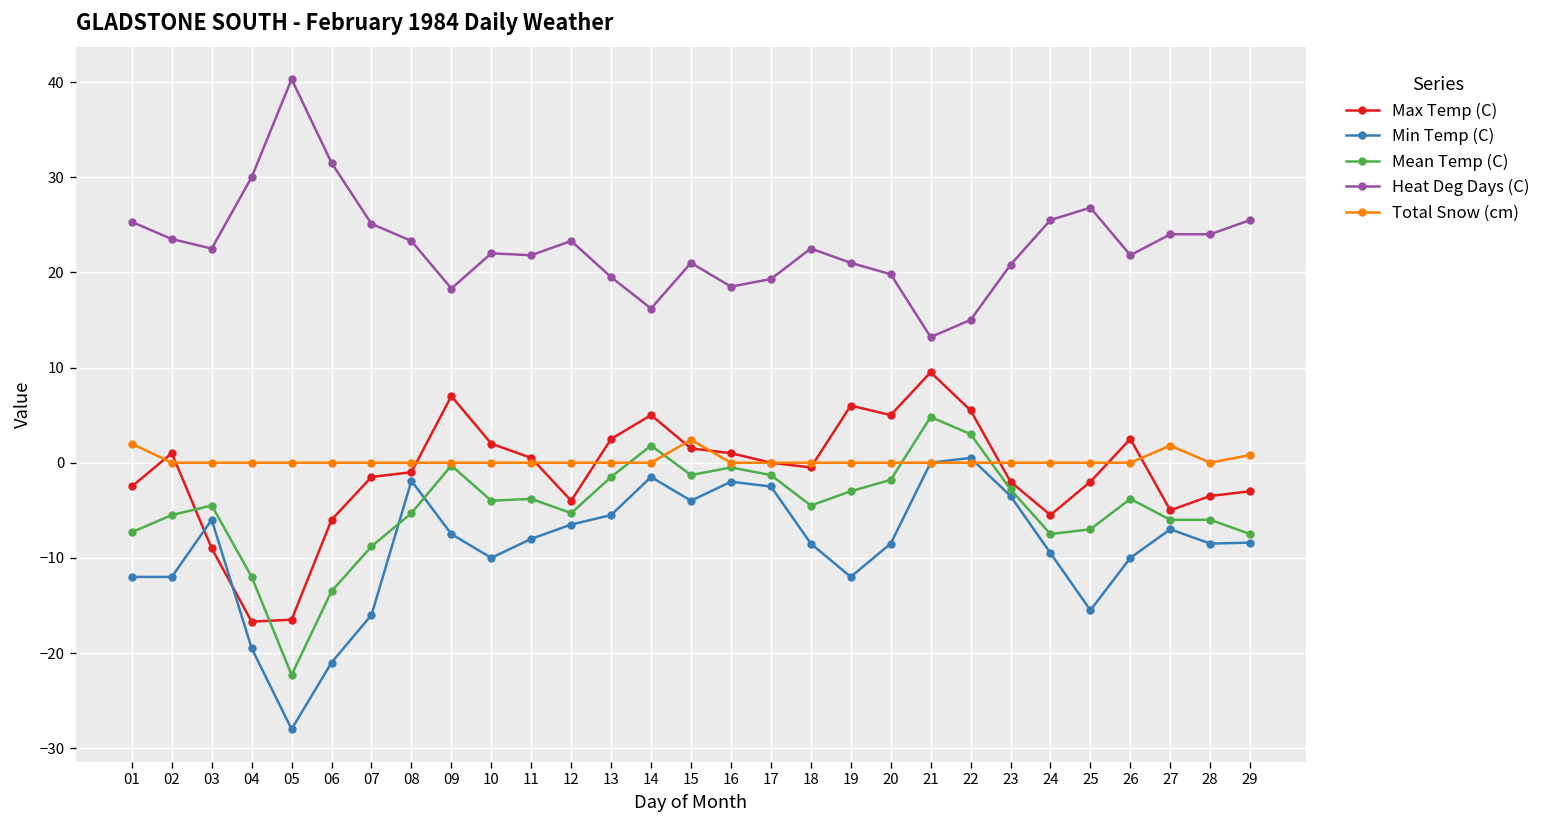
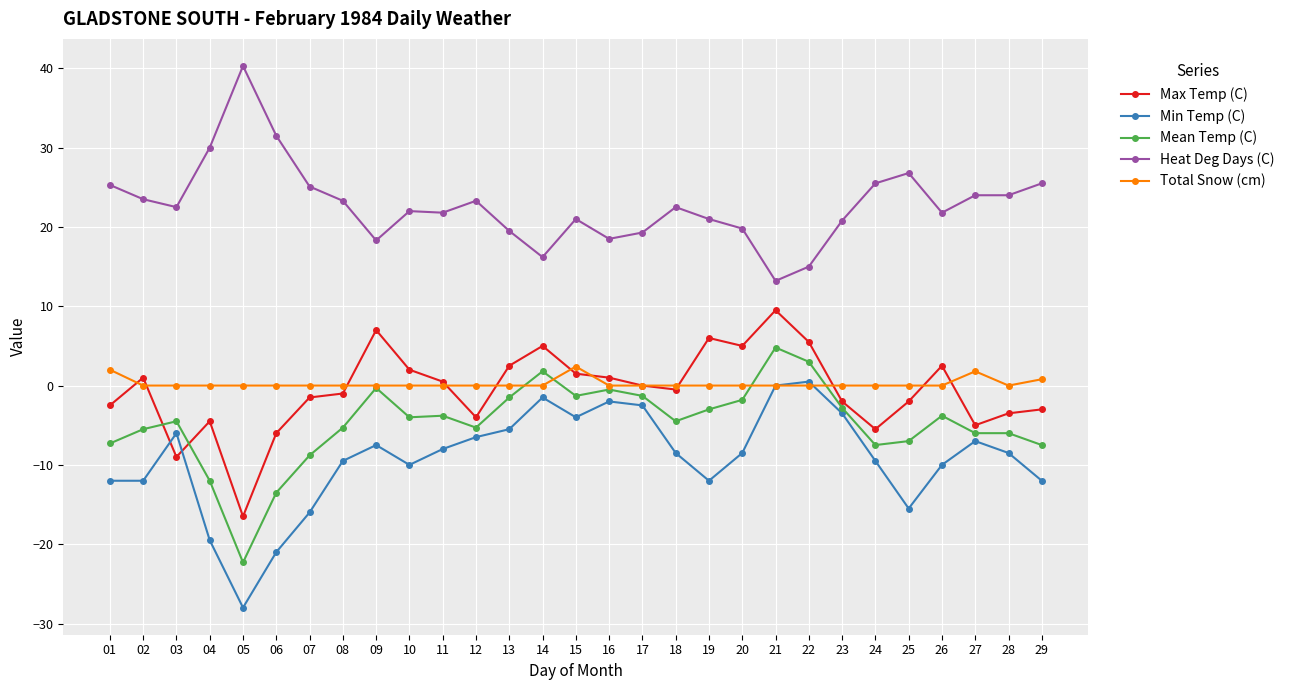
Max Temp (C), 04: -17 -> -5
Min Temp (C), 08: -2 -> -10
Min Temp (C), 29: -8 -> -12
